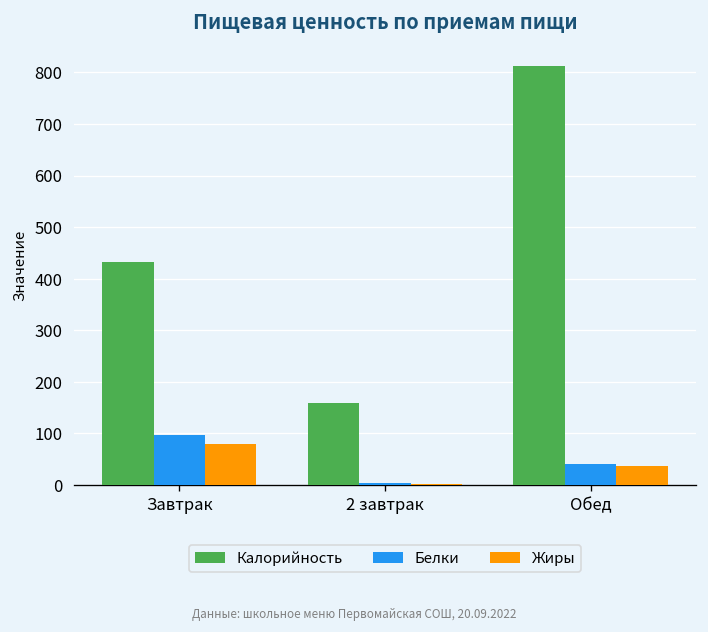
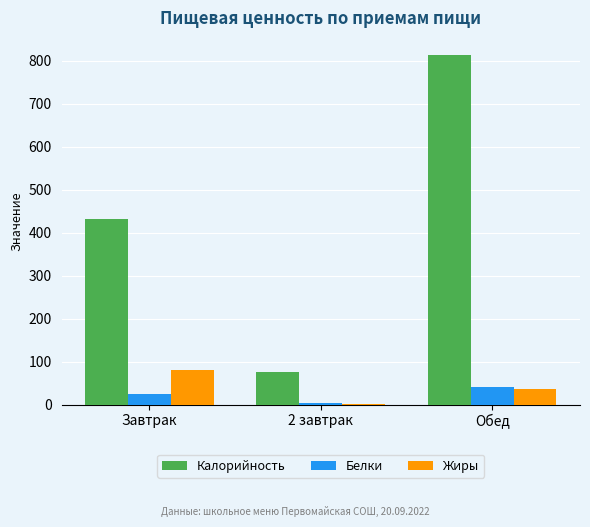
Белки, Завтрак: 100 -> 30
Калорийность, 2 завтрак: 160 -> 80
